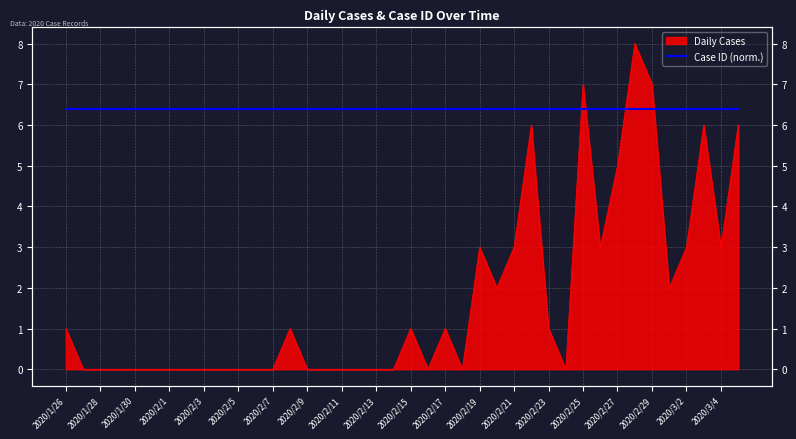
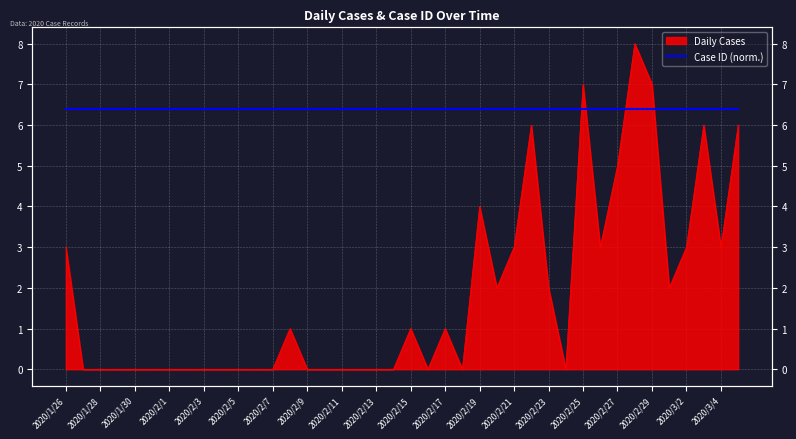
Daily Cases, 2020/1/26: 1 -> 3
Daily Cases, 2020/2/19: 3 -> 4
Daily Cases, 2020/2/23: 1 -> 2
